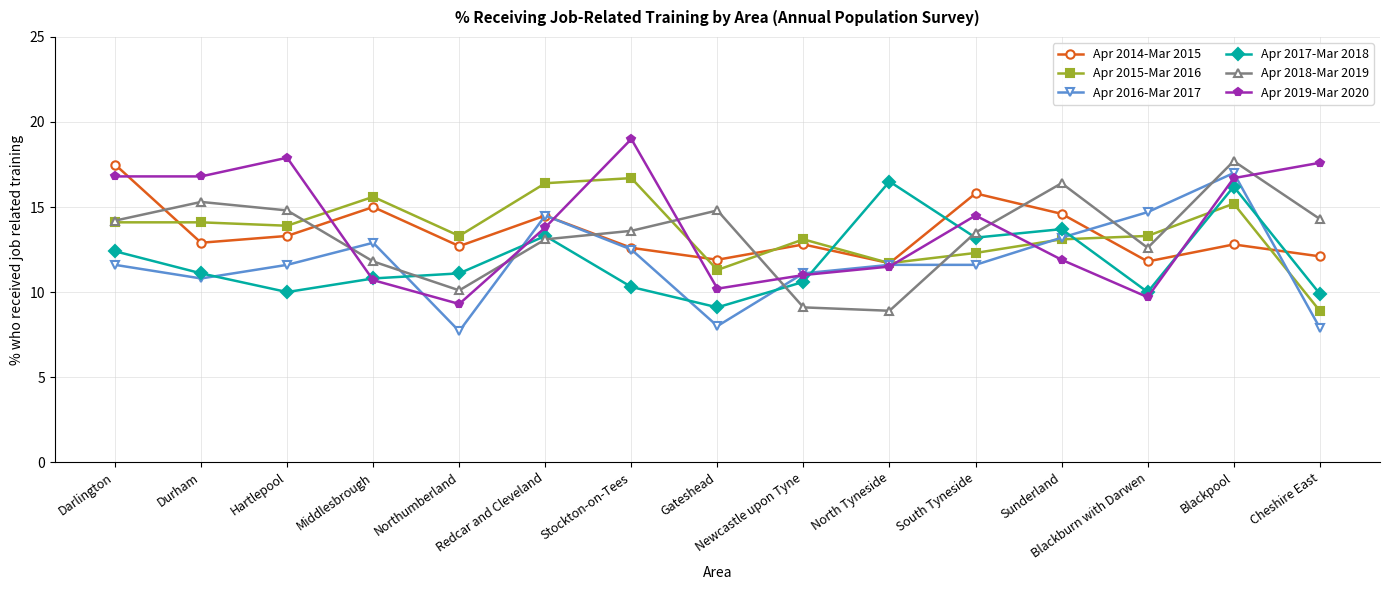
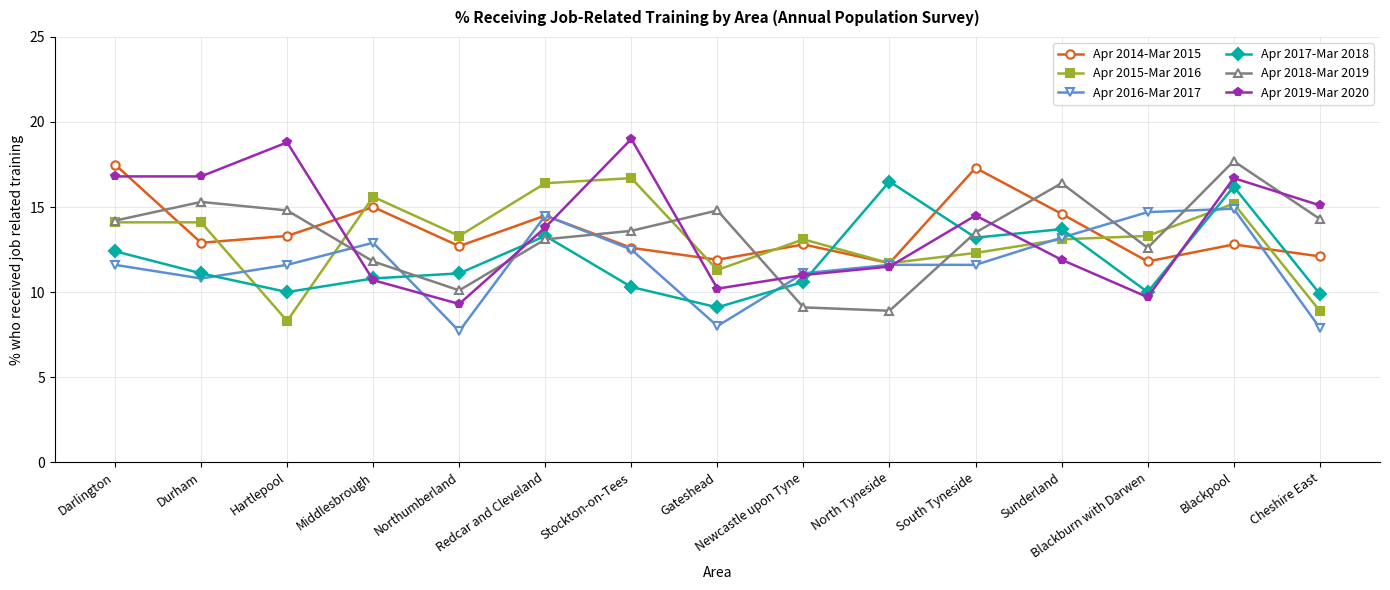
Apr 2015-Mar 2016, Hartlepool: 13.9 -> 8.3
Apr 2019-Mar 2020, Hartlepool: 17.9 -> 18.8
Apr 2014-Mar 2015, South Tyneside: 15.8 -> 17.3
Apr 2016-Mar 2017, Blackpool: 17.0 -> 14.9
Apr 2019-Mar 2020, Cheshire East: 17.6 -> 15.1
